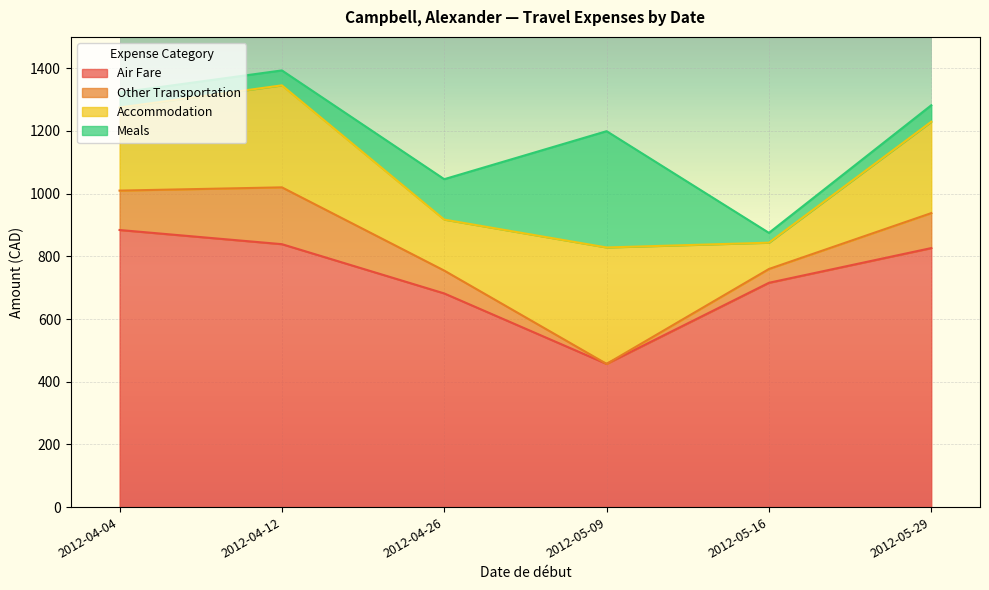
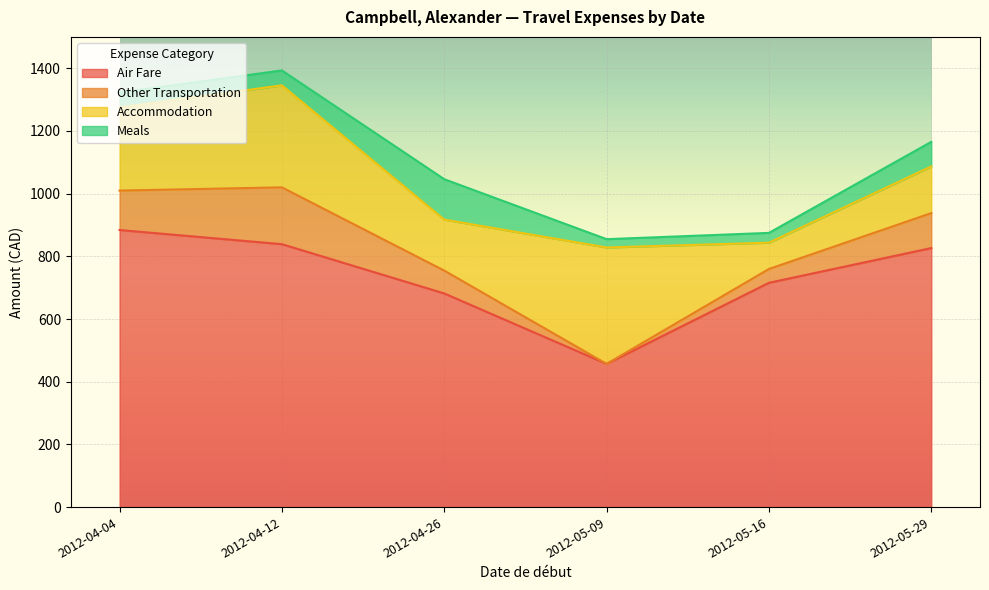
Meals, 2012-05-09: 370 -> 30
Accommodation, 2012-05-29: 290 -> 150
Meals, 2012-05-29: 50 -> 80
